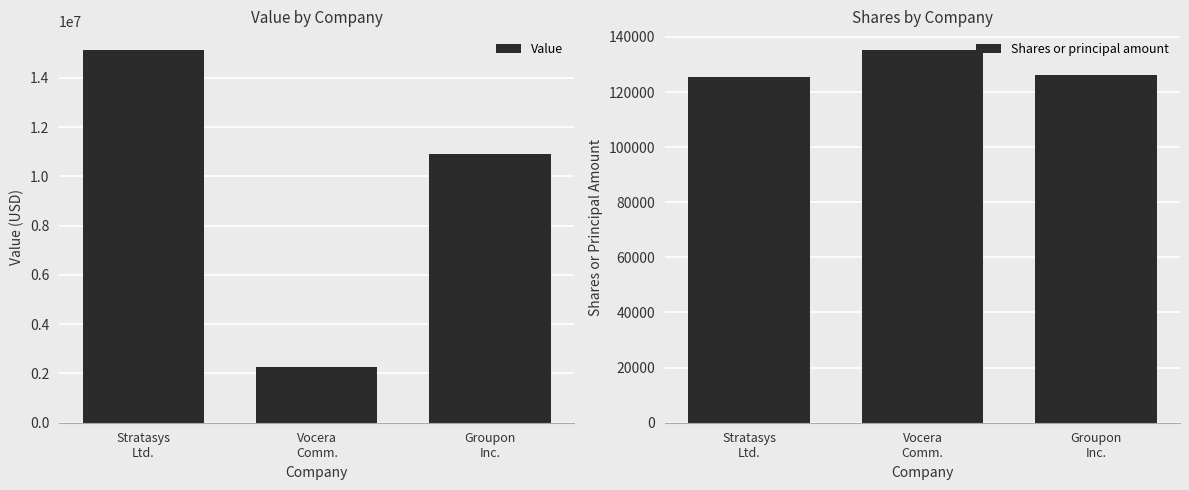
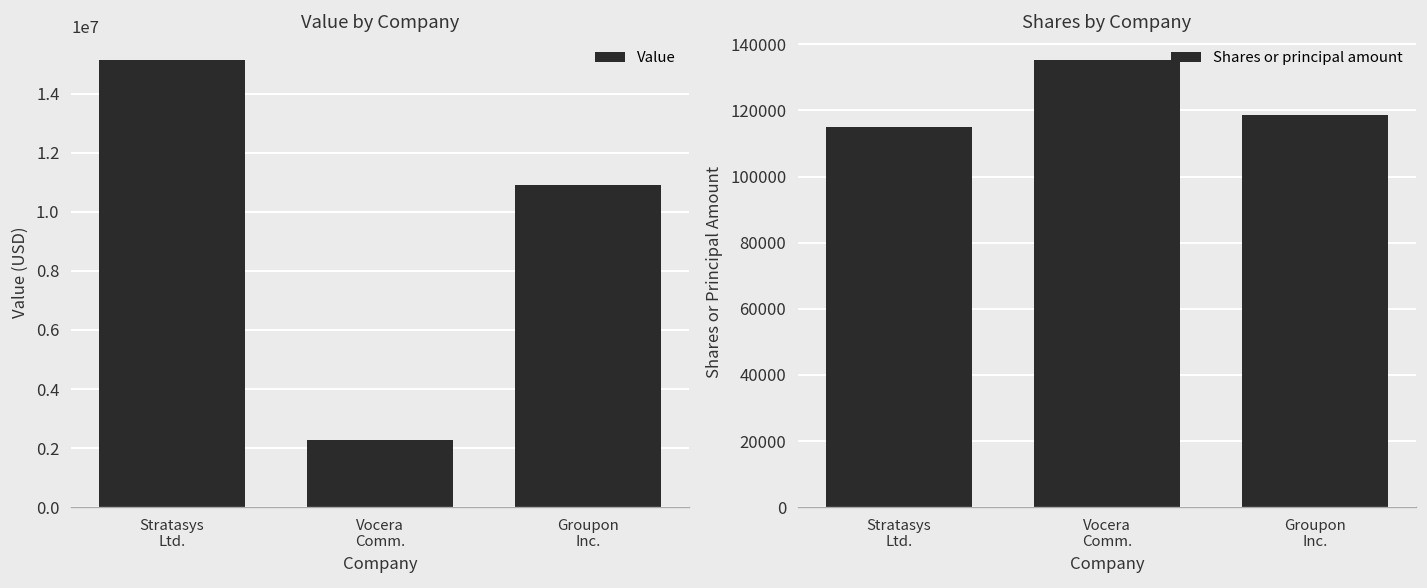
Shares by Company, Stratasys Ltd.: 125000 -> 115000
Shares by Company, Groupon Inc.: 126000 -> 119000
